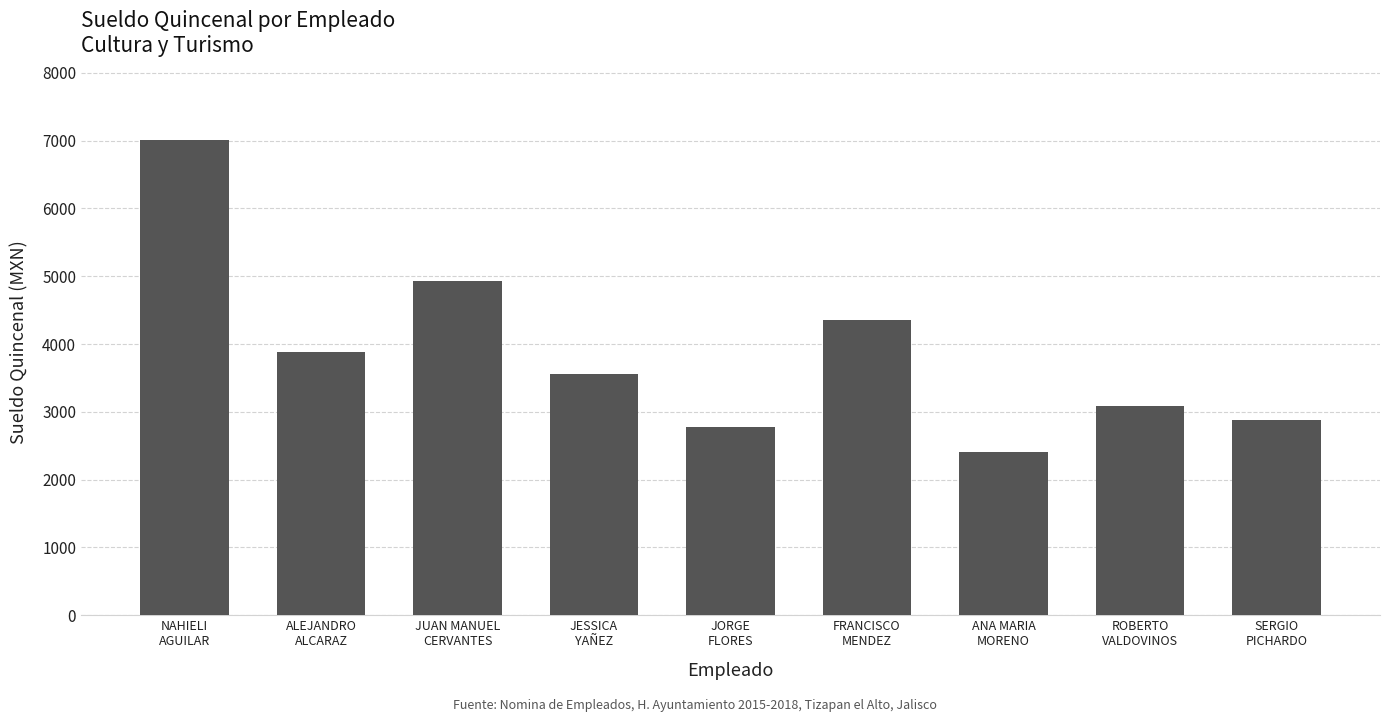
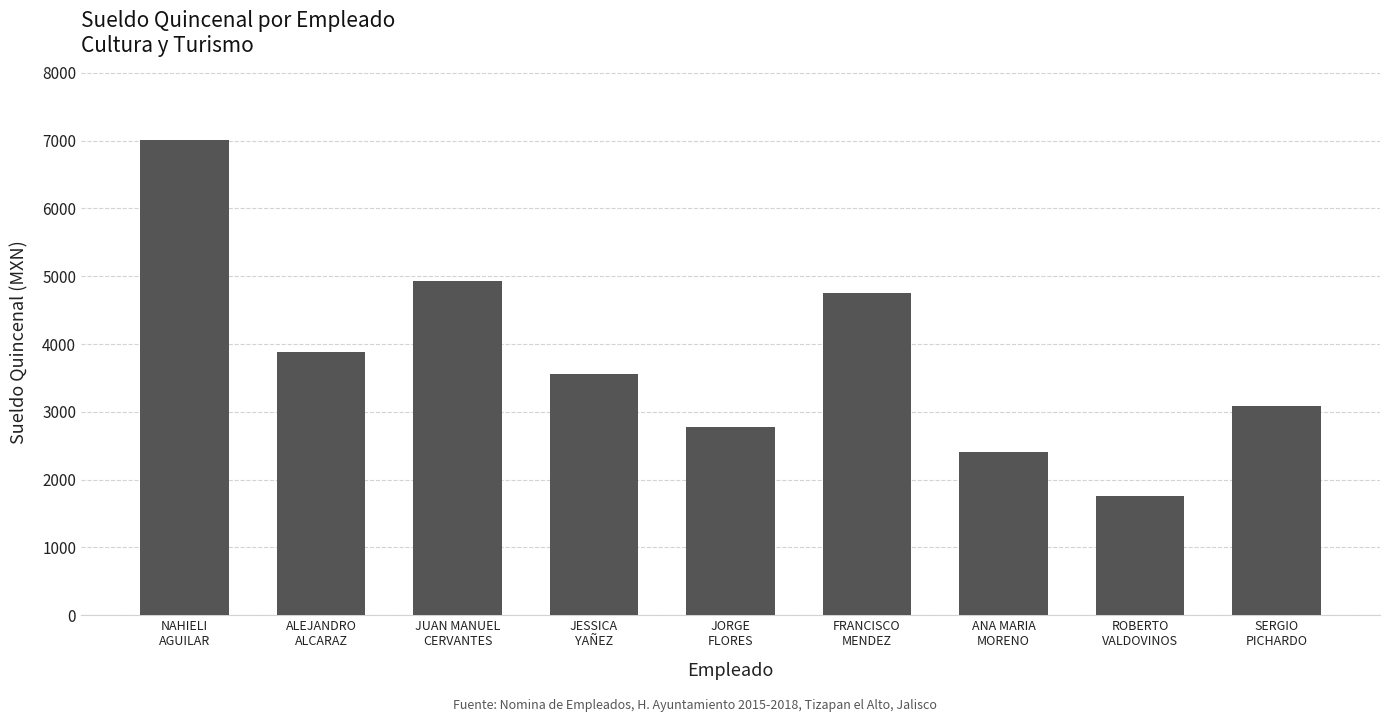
FRANCISCO MENDEZ: 4400 -> 4700
ROBERTO VALDOVINOS: 3100 -> 1800
SERGIO PICHARDO: 2900 -> 3100
